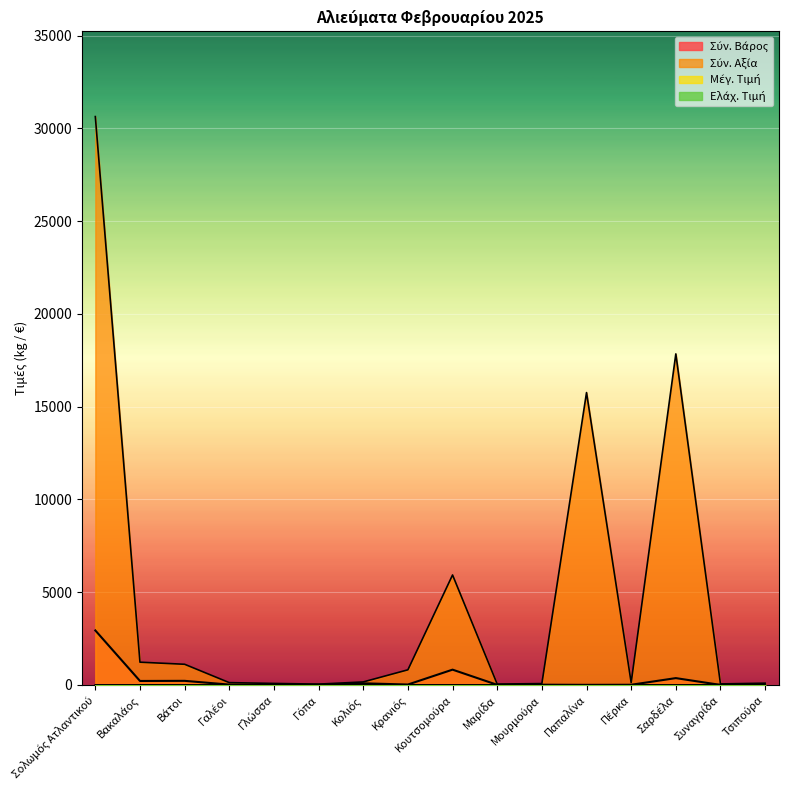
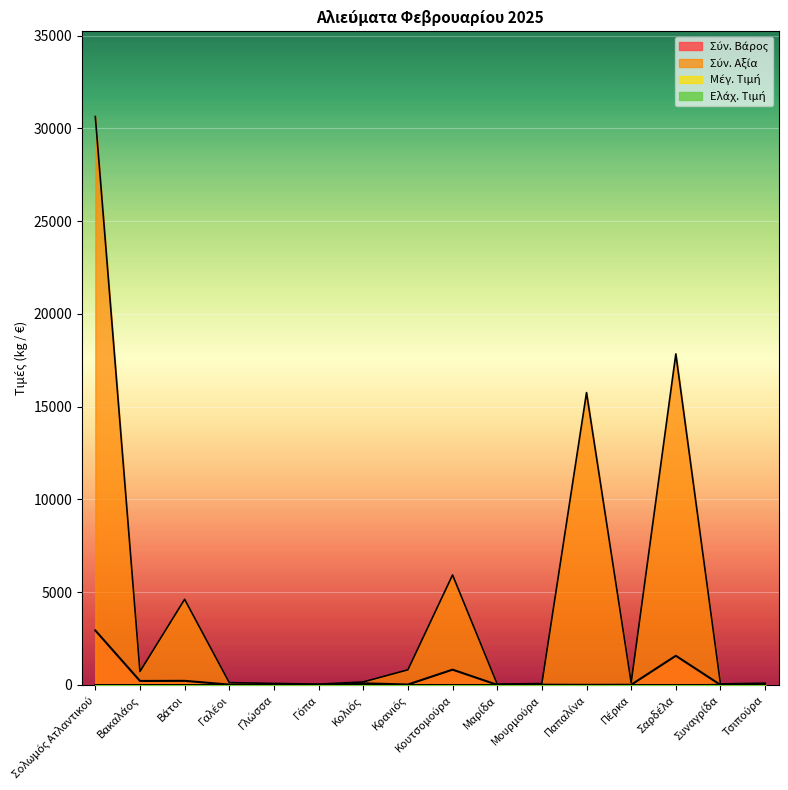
Σύν. Αξία, Βακαλάος: 1200 -> 700
Σύν. Αξία, Βάτοι: 1100 -> 4600
Σύν. Βάρος, Σαρδέλα: 400 -> 1600
